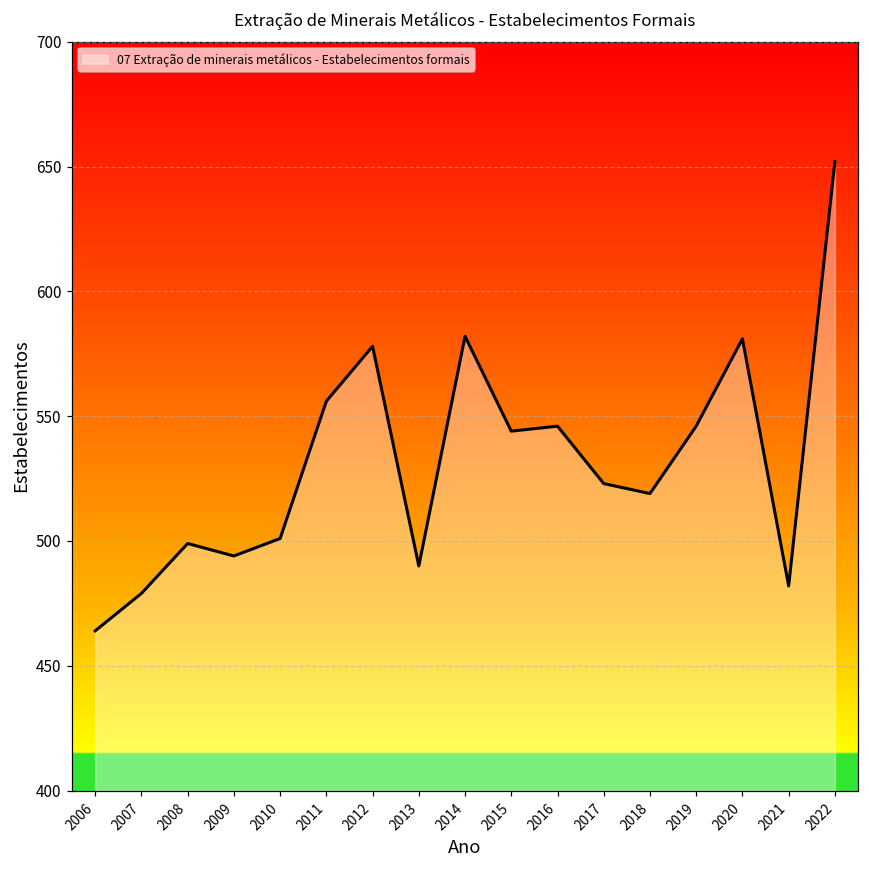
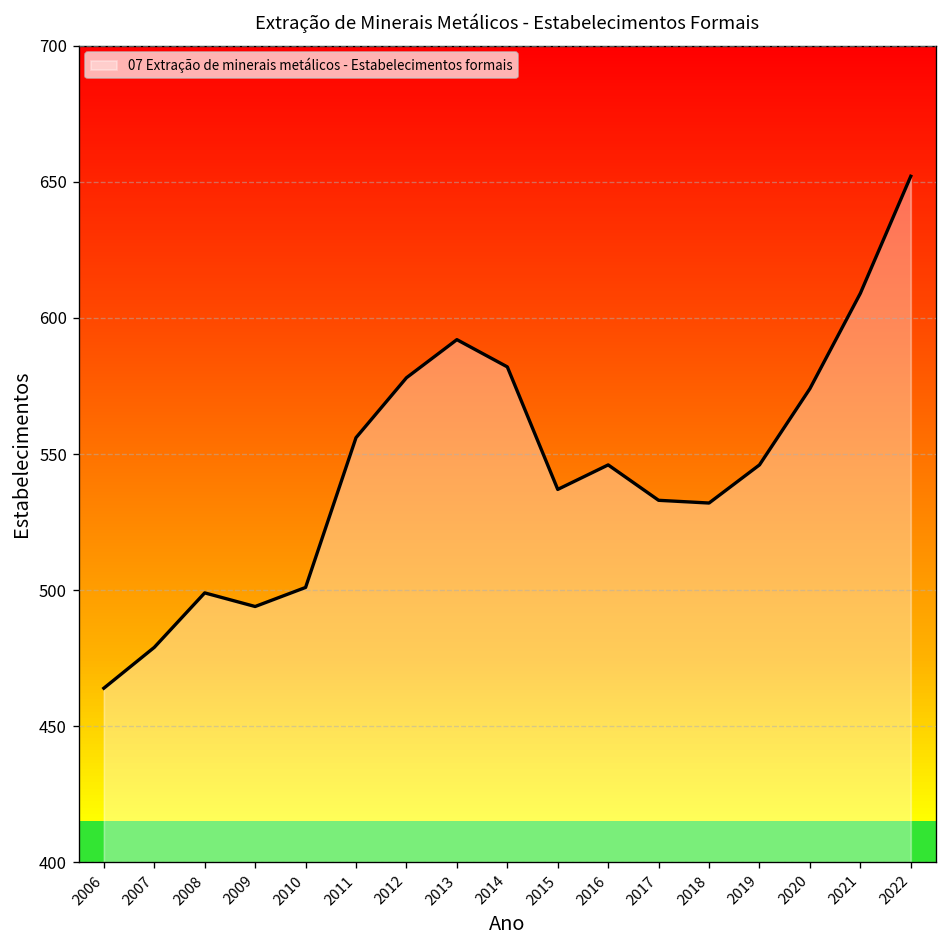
2013: 490 -> 592
2015: 544 -> 537
2017: 523 -> 533
2018: 519 -> 532
2020: 581 -> 574
2021: 482 -> 609
